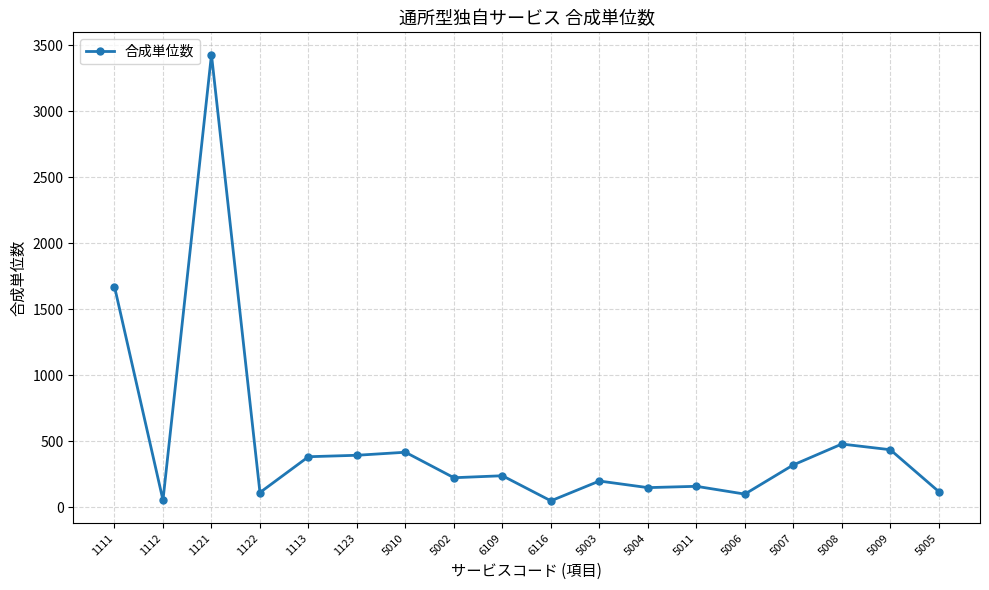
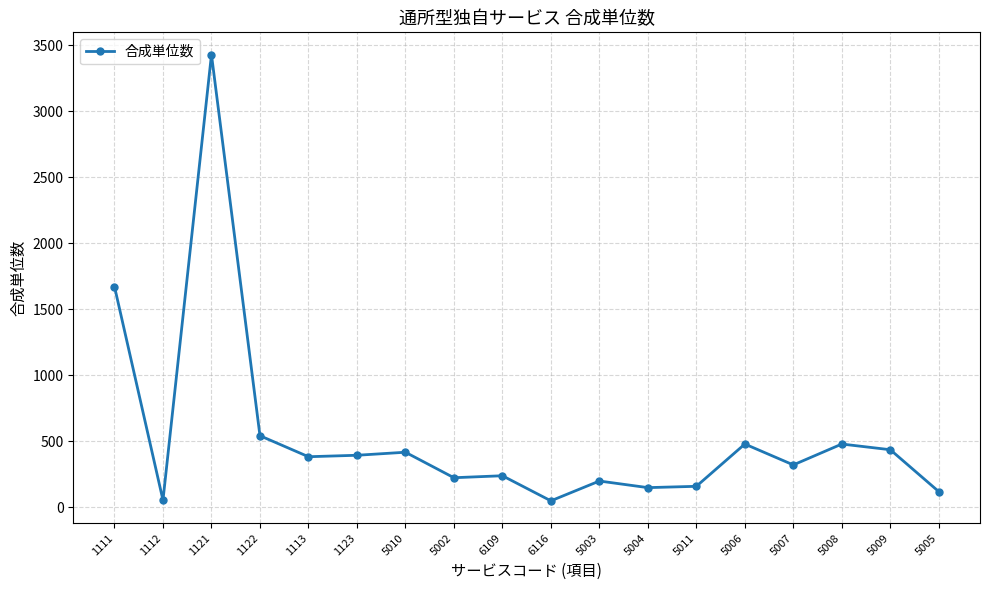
1122: 110 -> 540
5006: 100 -> 480
